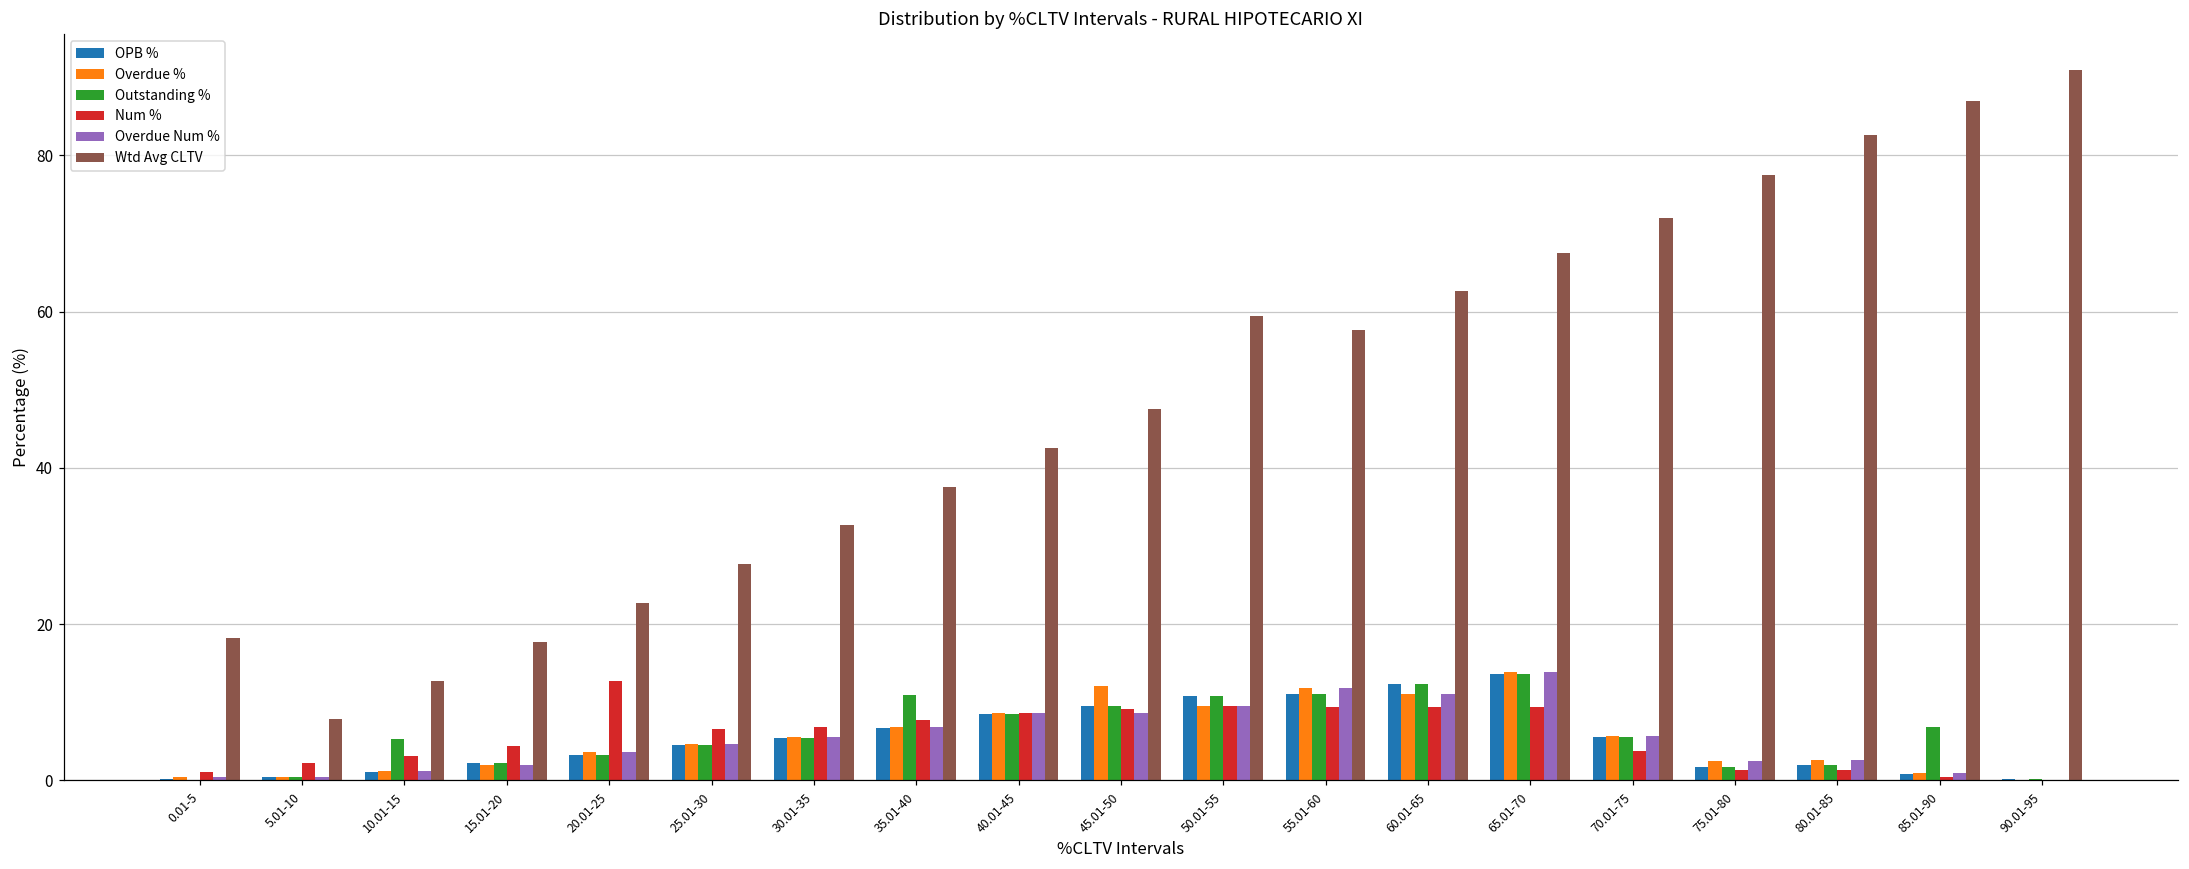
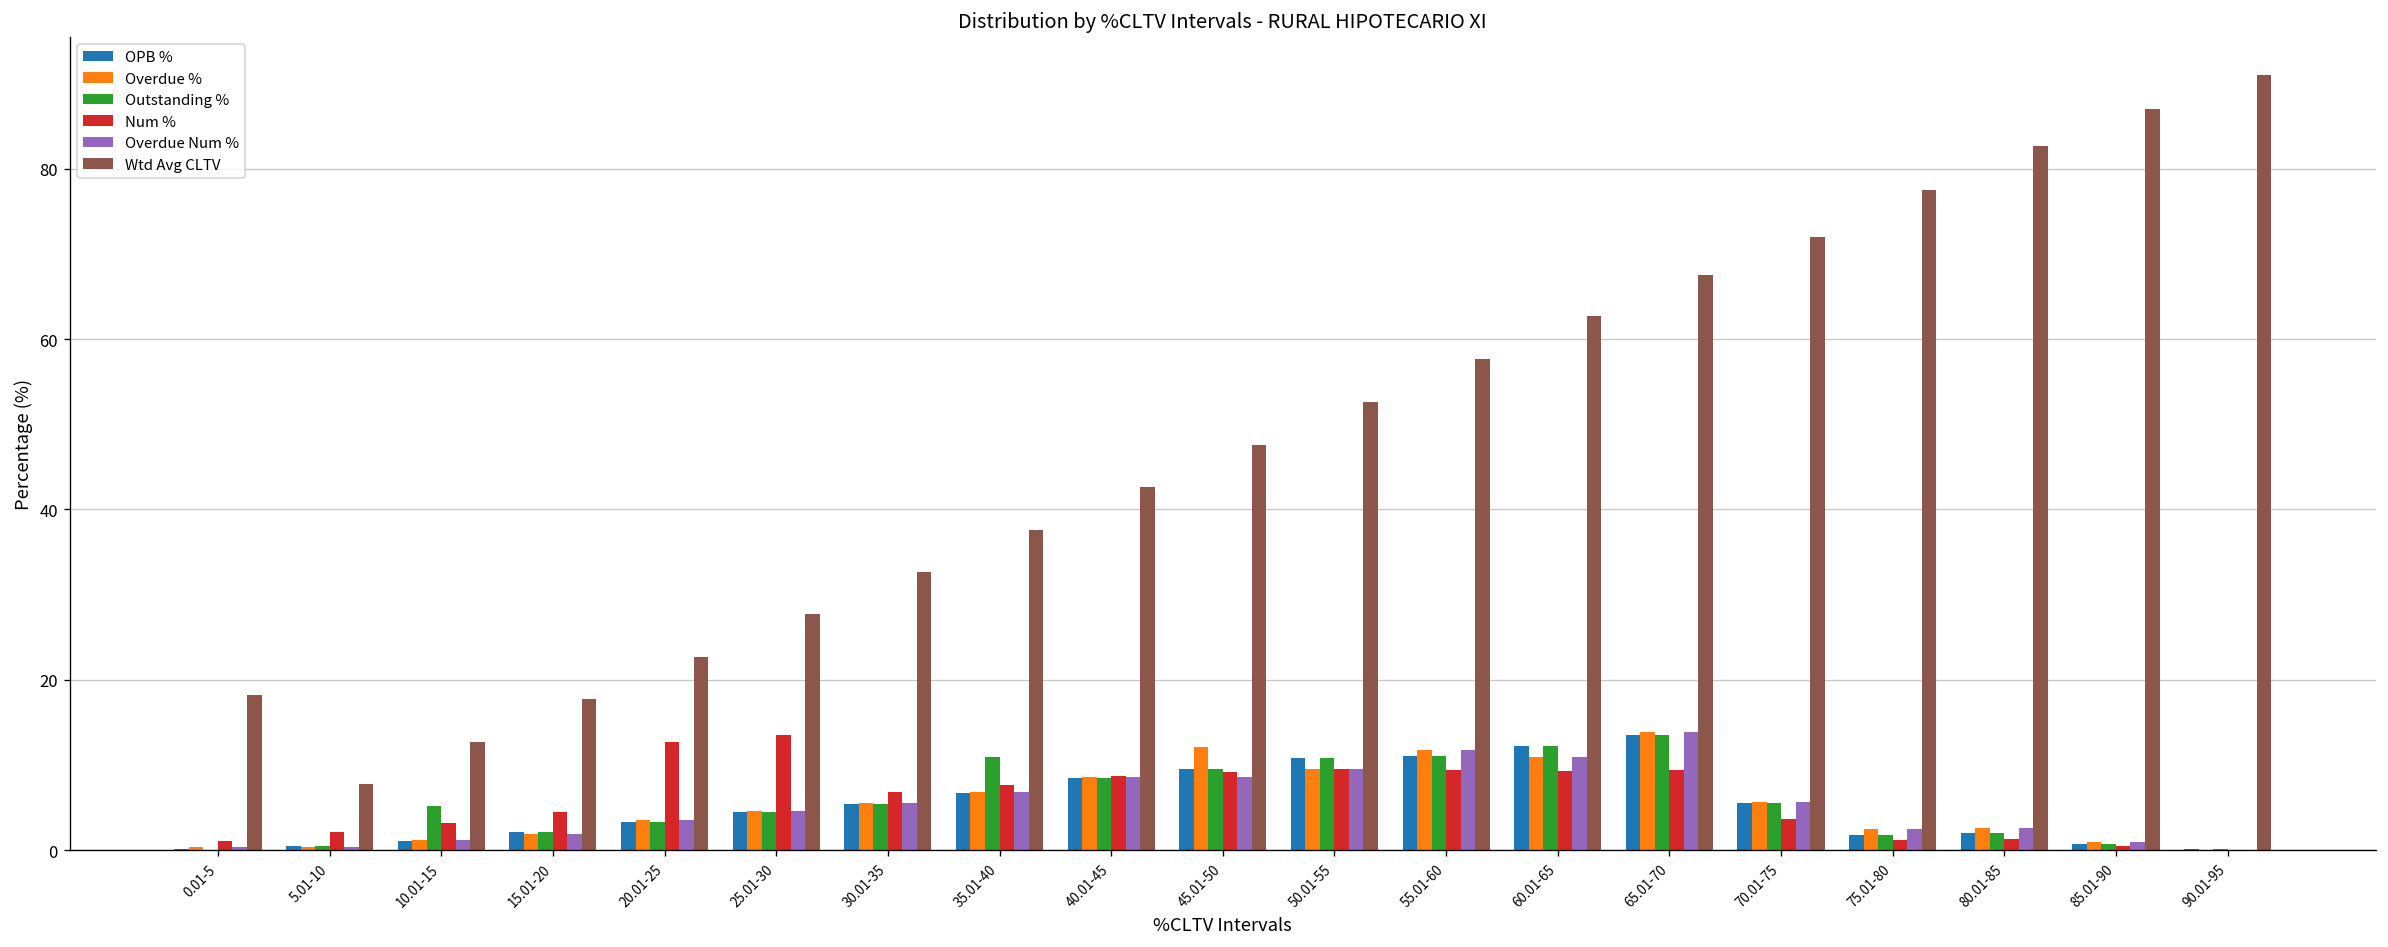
Num %, 25.01-30: 7 -> 14
Wtd Avg CLTV, 50.01-55: 59 -> 53
Outstanding %, 85.01-90: 7 -> 1
